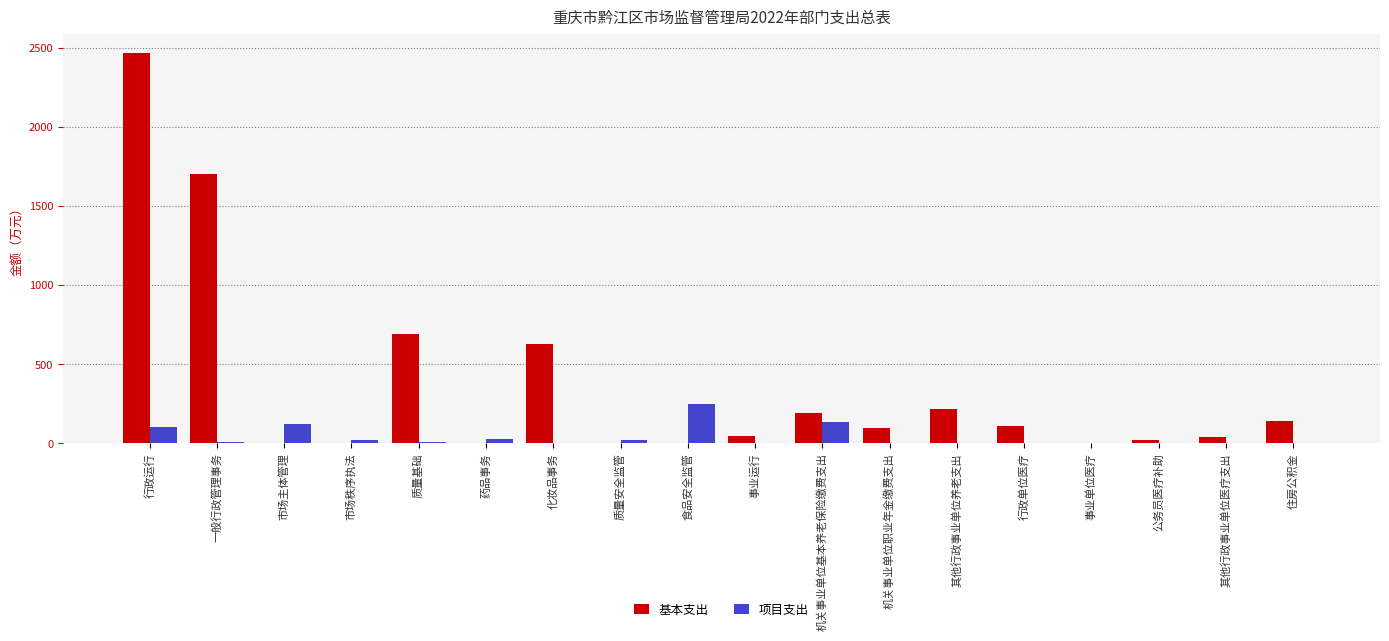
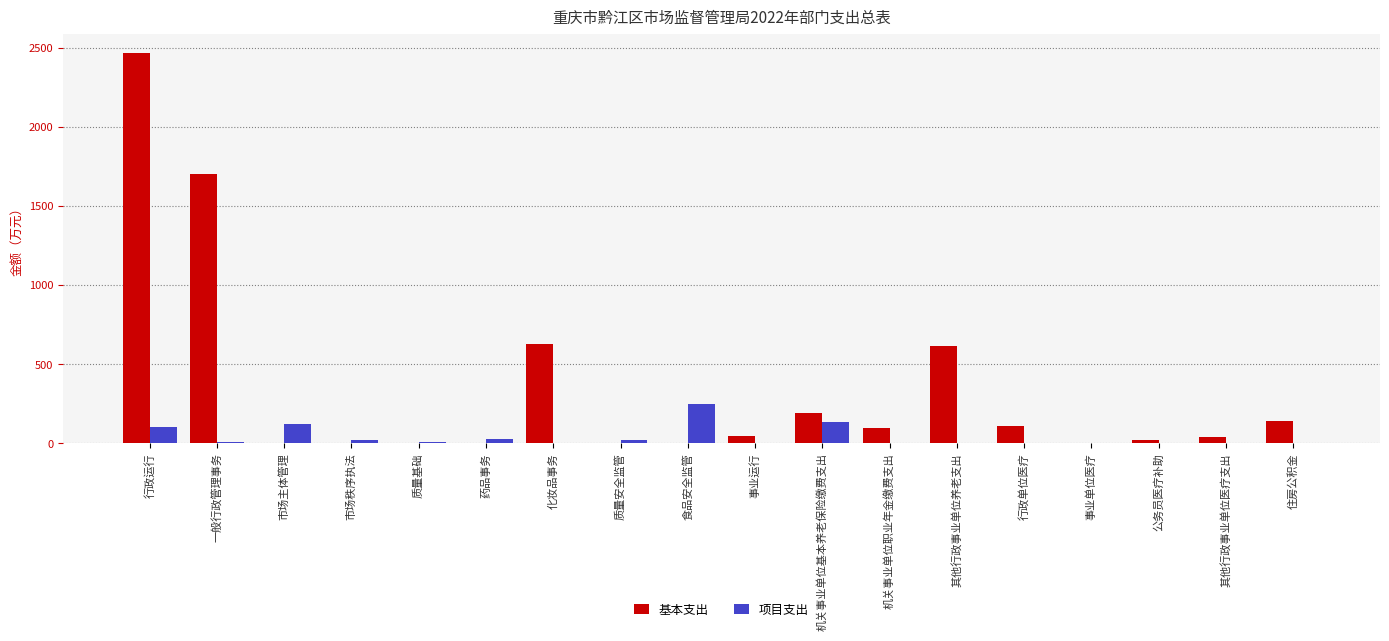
基本支出, 质量基础: 690 -> 0
基本支出, 其他行政事业单位养老支出: 210 -> 620
